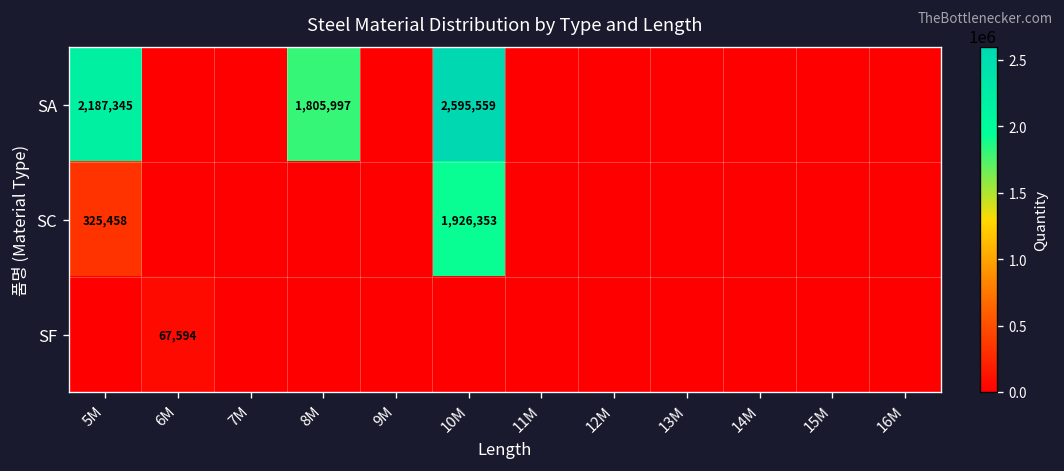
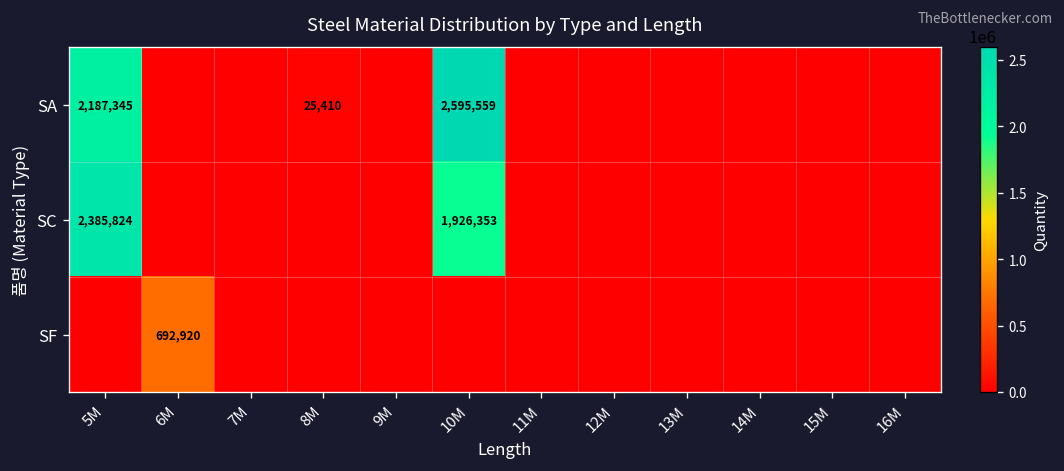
SA, 8M: 1,805,997 -> 25,410
SC, 5M: 325,458 -> 2,385,824
SF, 6M: 67,594 -> 692,920
